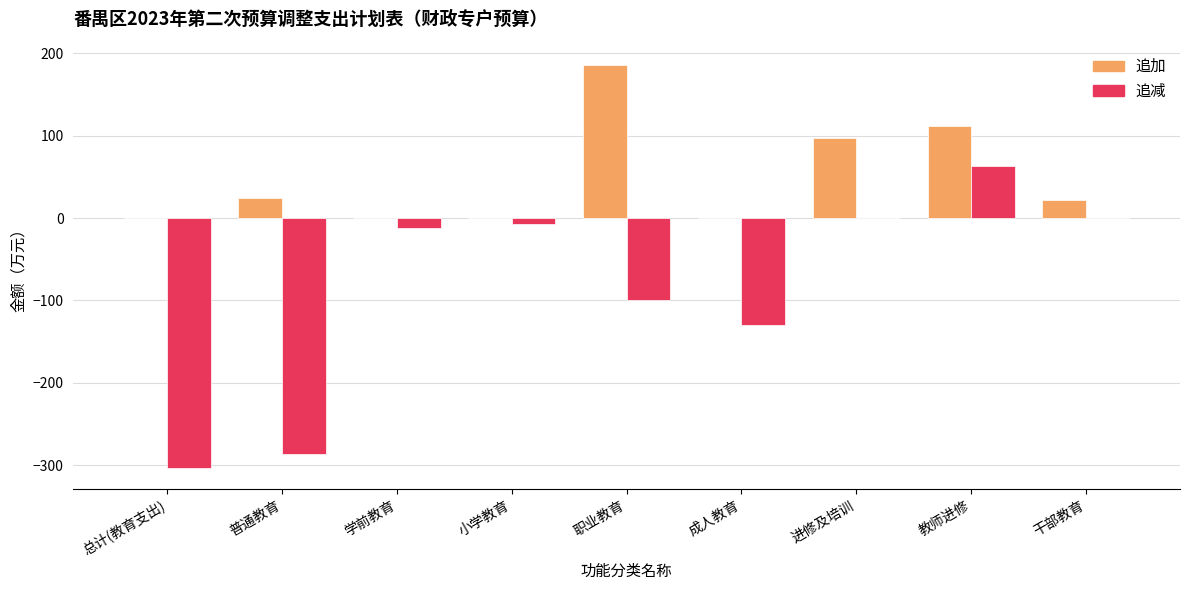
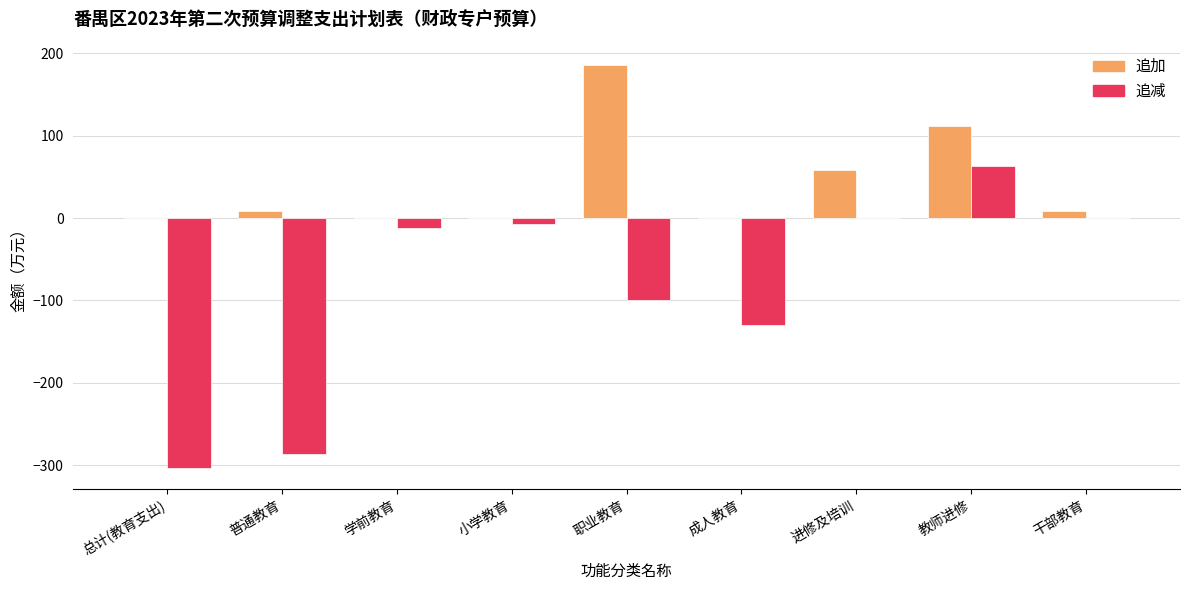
追加, 普通教育: 20 -> 10
追加, 进修及培训: 100 -> 60
追加, 干部教育: 20 -> 10
